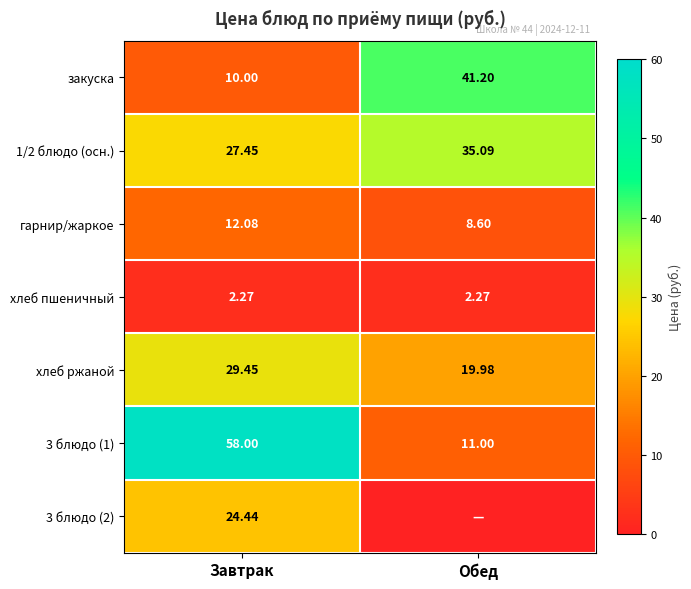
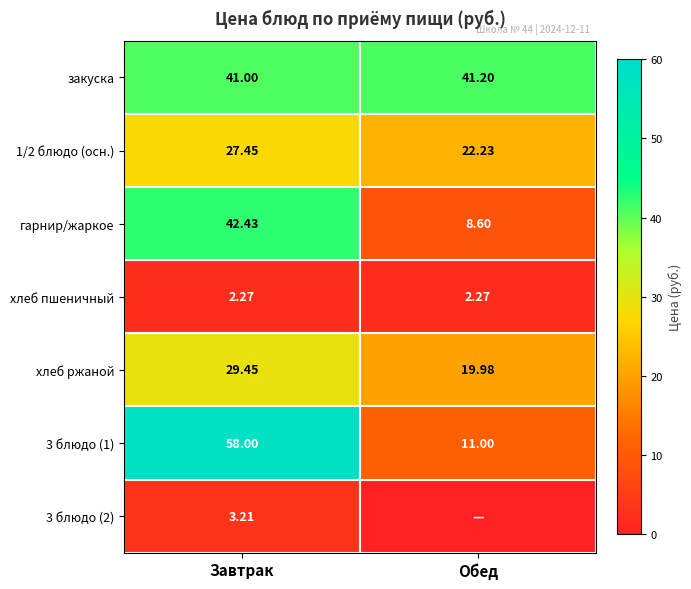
закуска, Завтрак: 10.00 -> 41.00
1/2 блюдо (осн.), Обед: 35.09 -> 22.23
гарнир/жаркое, Завтрак: 12.08 -> 42.43
3 блюдо (2), Завтрак: 24.44 -> 3.21
